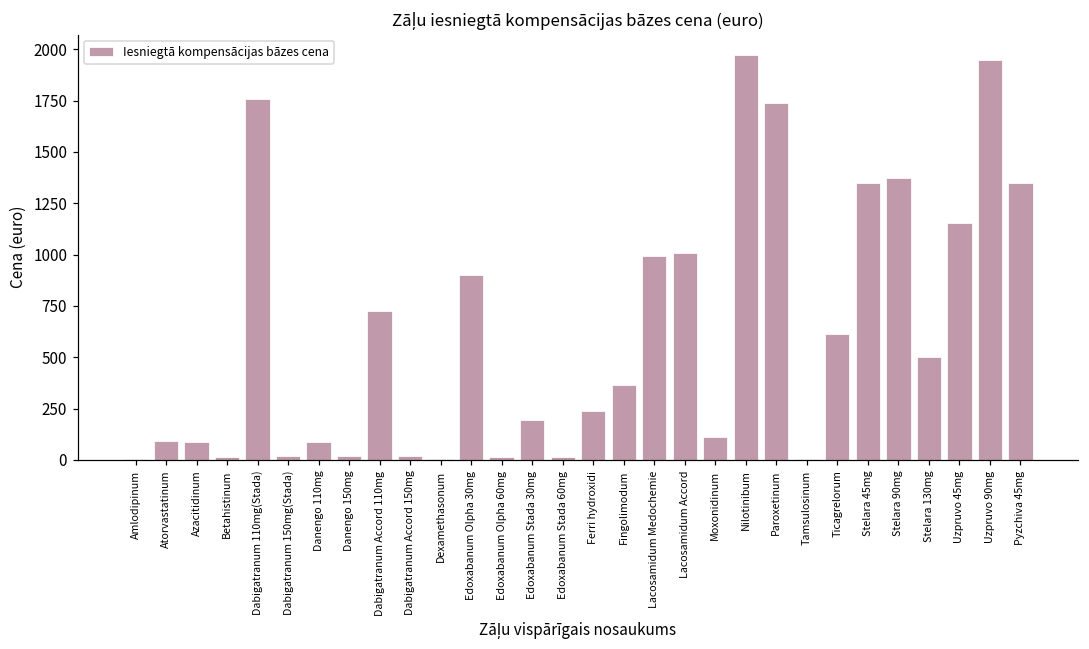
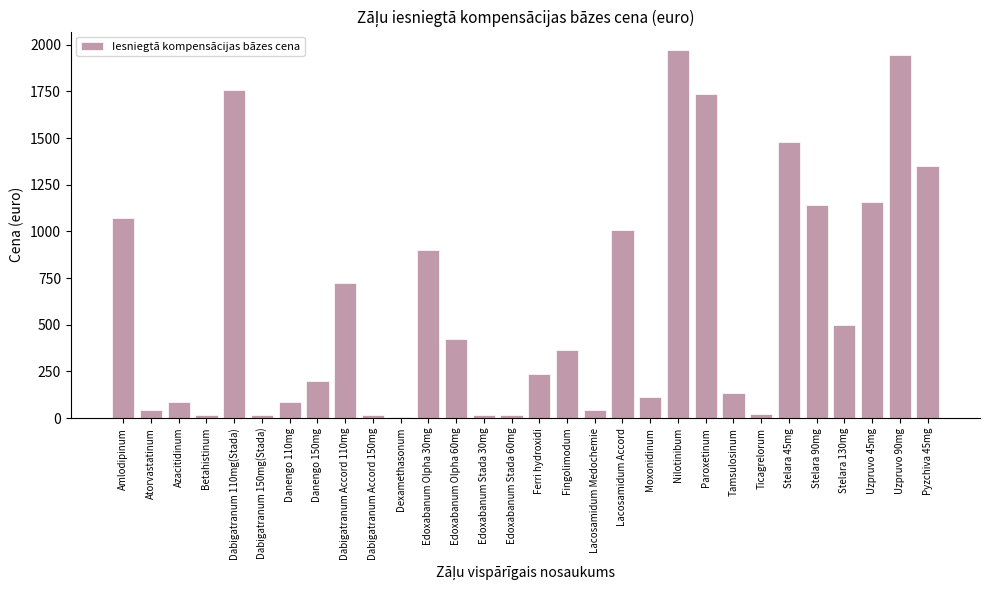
Amlodipinum: 0 -> 1070
Atorvastatinum: 90 -> 40
Danengo 150mg: 20 -> 200
Edoxabanum Olpha 60mg: 20 -> 420
Edoxabanum Stada 30mg: 200 -> 10
Lacosamidum Medochemie: 990 -> 40
Tamsulosinum: 0 -> 130
Ticagrelorum: 610 -> 20
Stelara 45mg: 1350 -> 1480
Stelara 90mg: 1370 -> 1140
